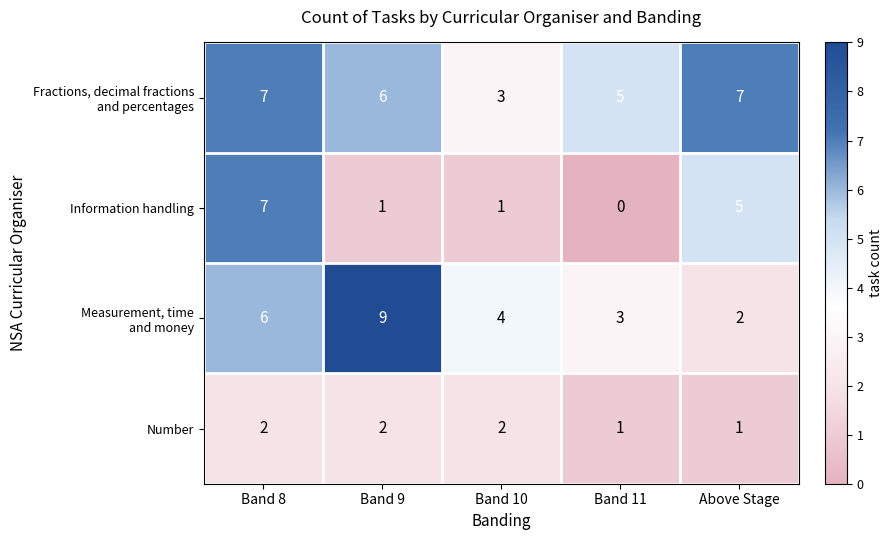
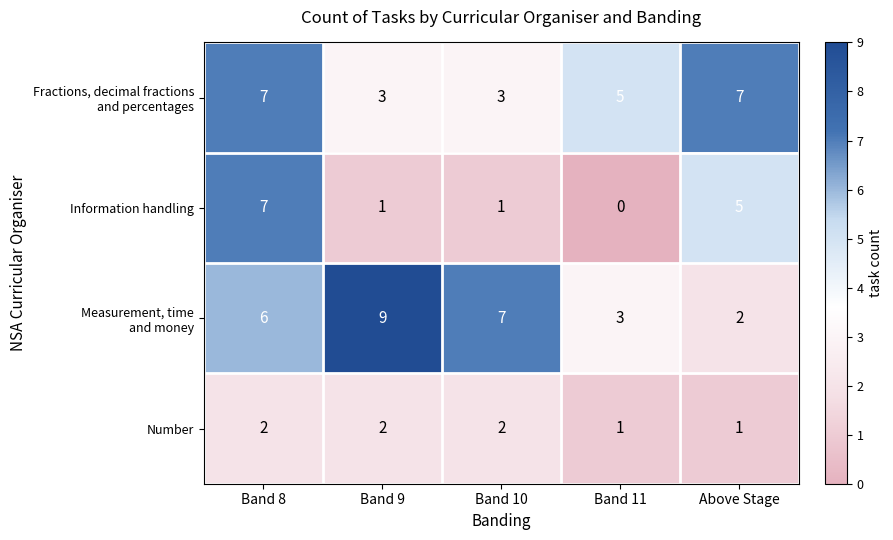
Fractions, decimal fractions and percentages, Band 9: 6 -> 3
Measurement, time and money, Band 10: 4 -> 7
